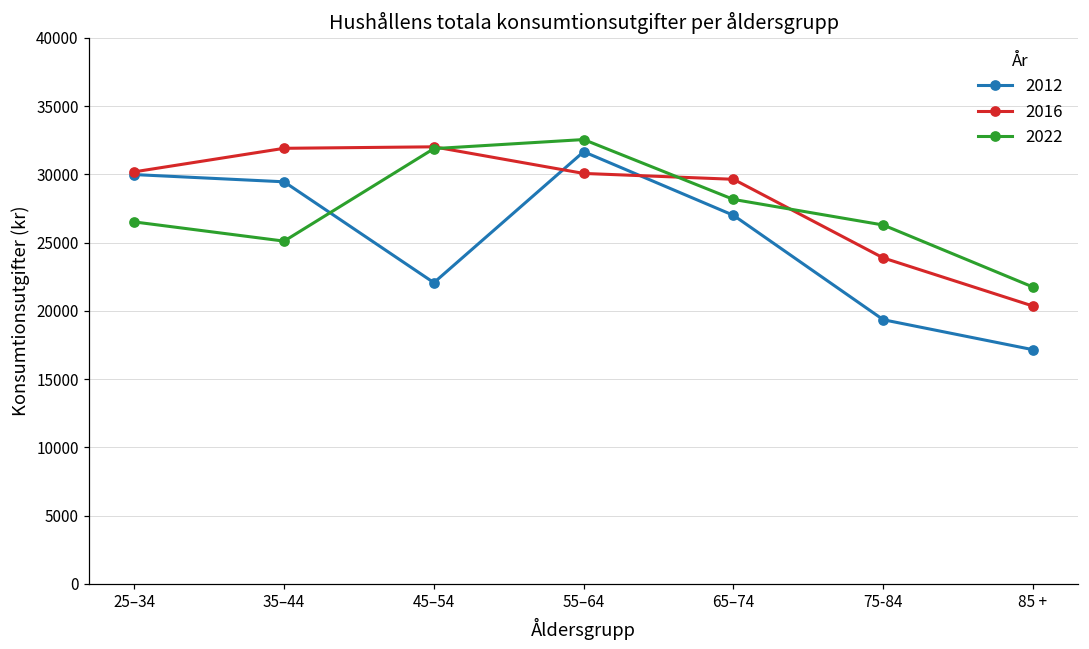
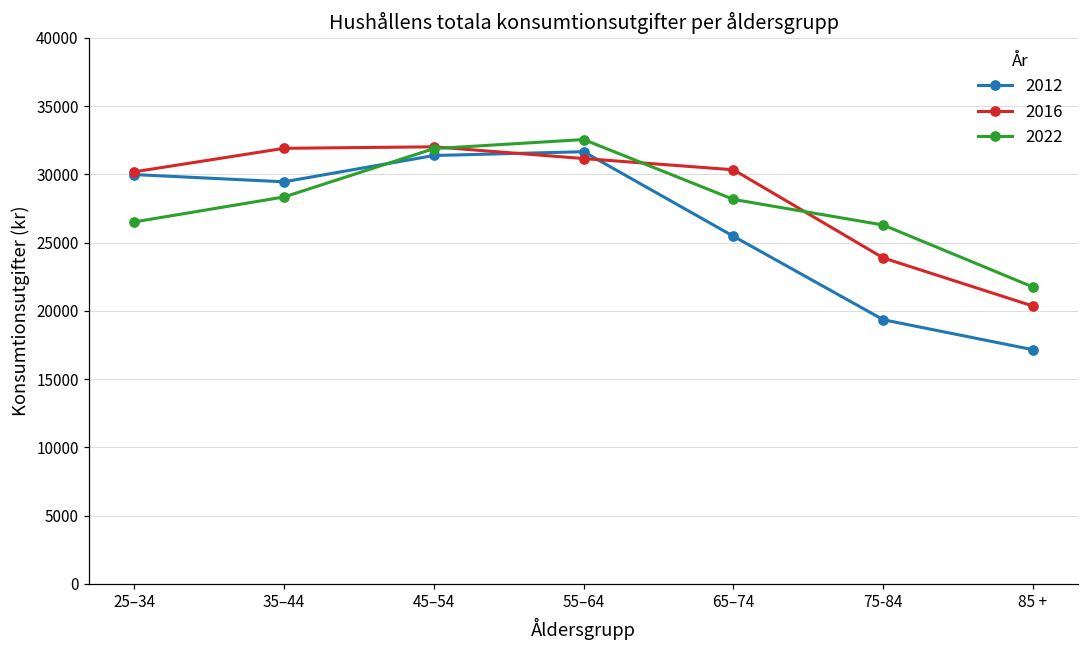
2022, 35–44: 25100 -> 28300
2012, 45–54: 22100 -> 31400
2016, 55–64: 30100 -> 31200
2012, 65–74: 27000 -> 25500
2016, 65–74: 29600 -> 30300
